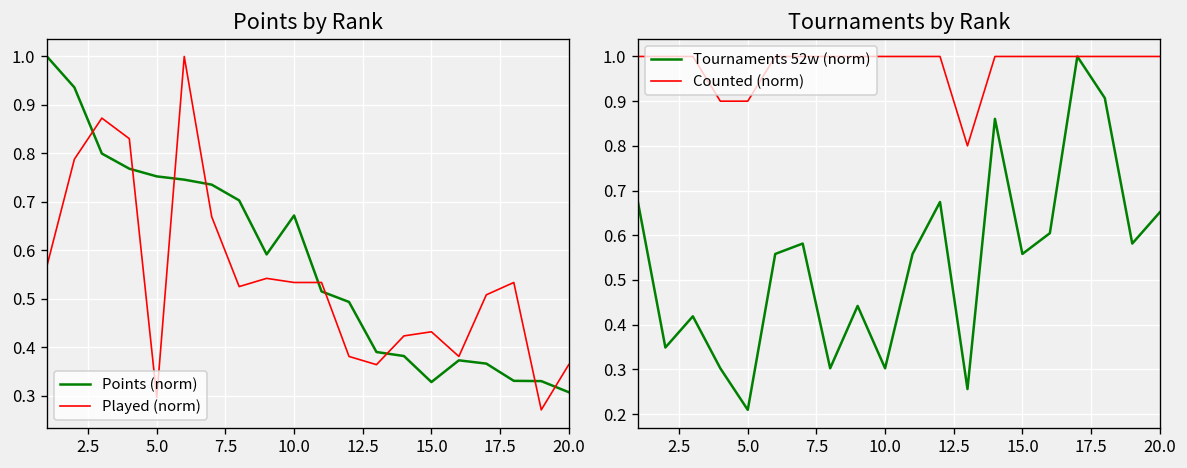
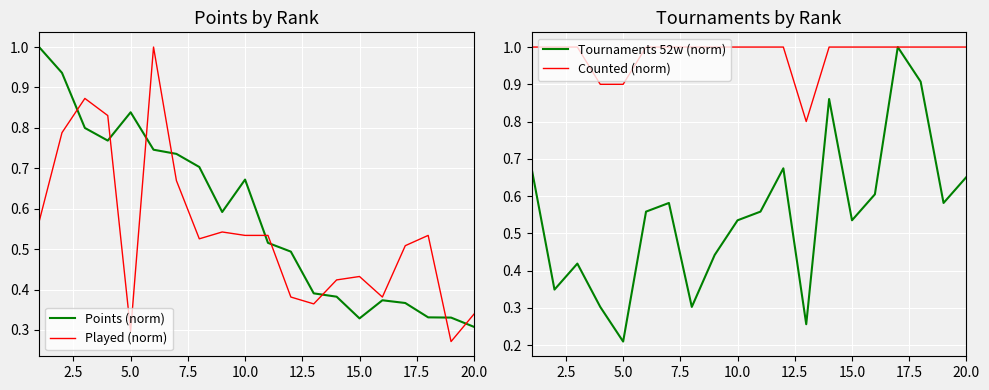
Points by Rank, Points (norm), 5.0: 0.75 -> 0.84
Points by Rank, Played (norm), 20.0: 0.36 -> 0.34
Tournaments by Rank, Tournaments 52w (norm), 10.0: 0.30 -> 0.53
Tournaments by Rank, Tournaments 52w (norm), 15.0: 0.56 -> 0.53
